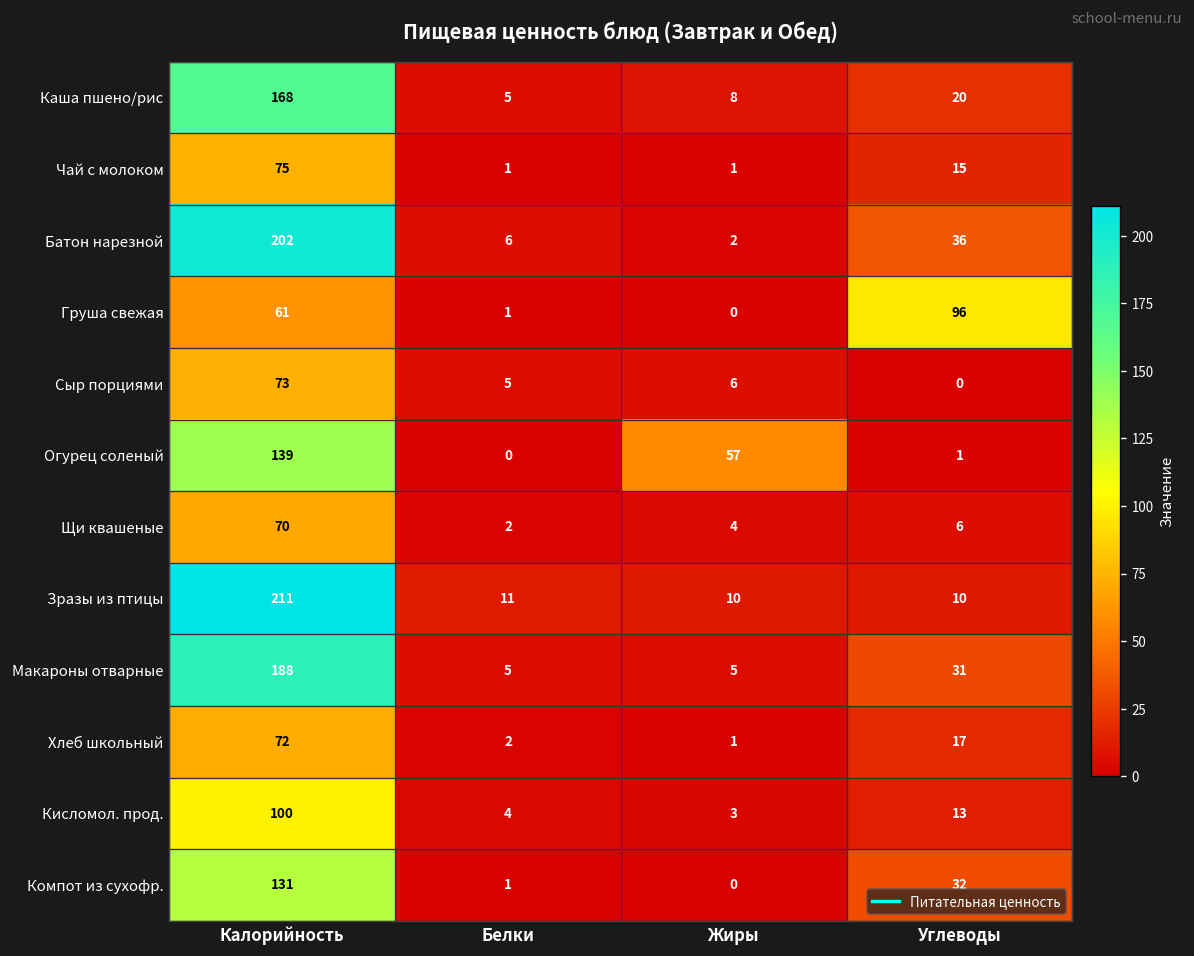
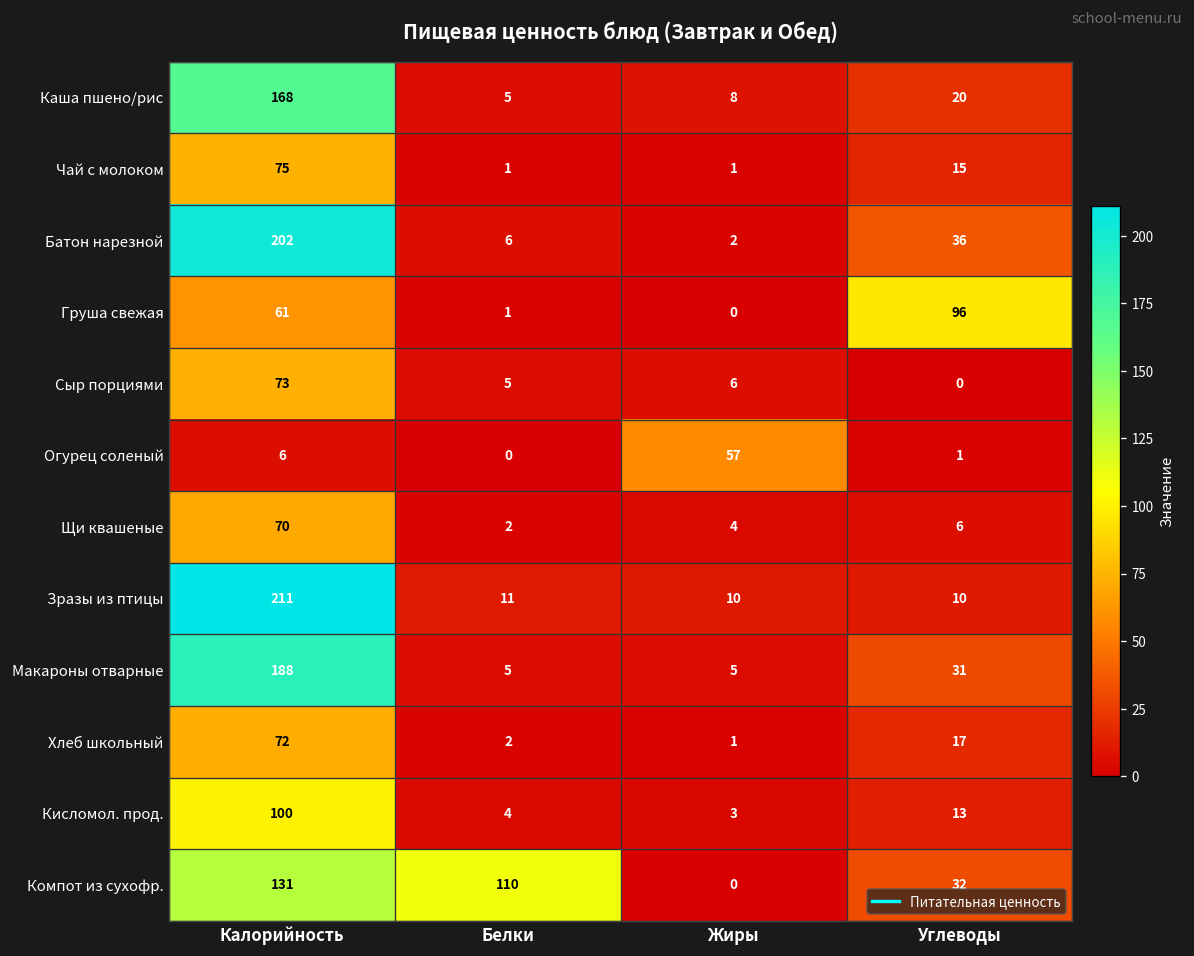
Огурец соленый, Калорийность: 139 -> 6
Компот из сухофр., Белки: 1 -> 110
